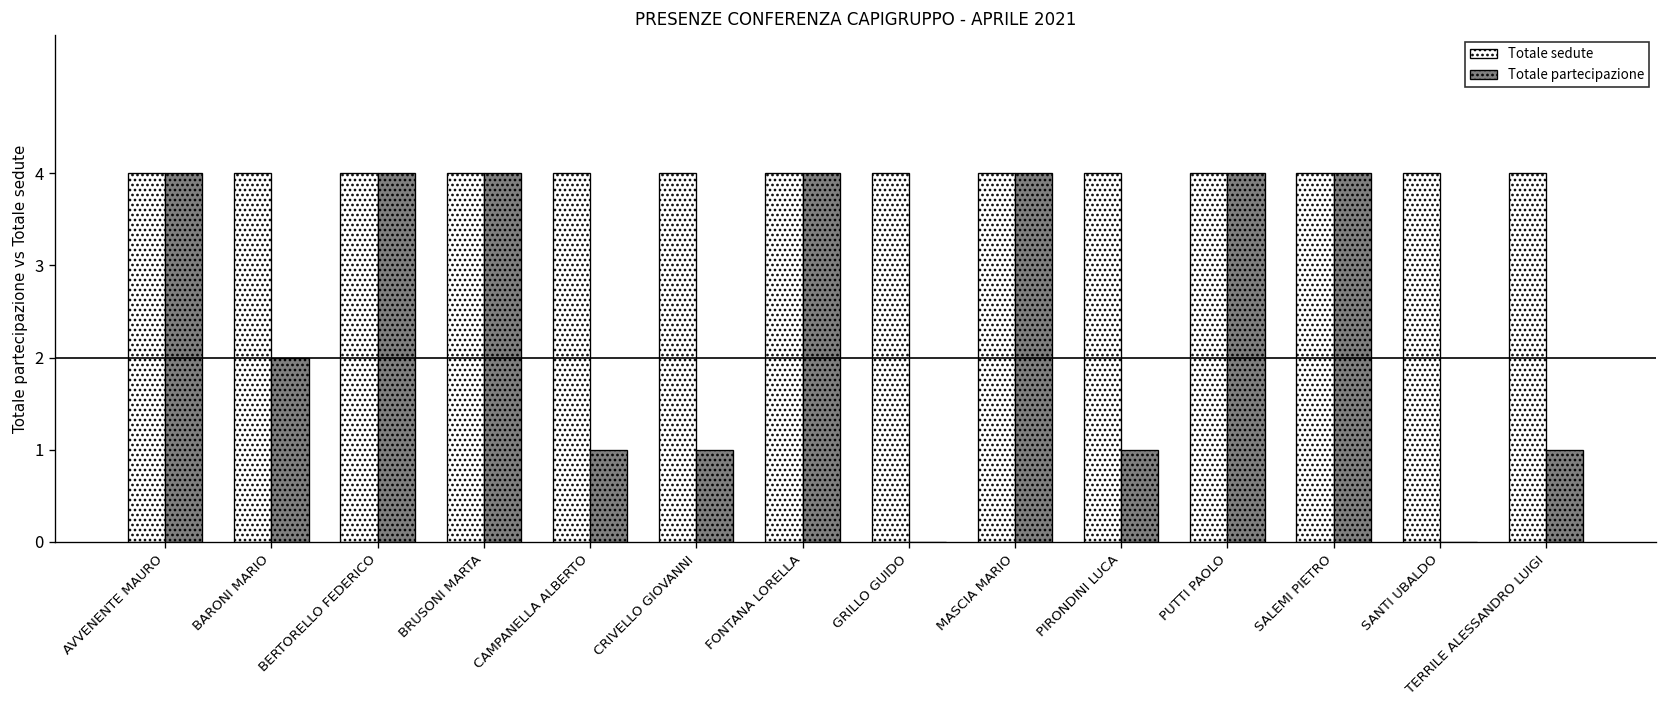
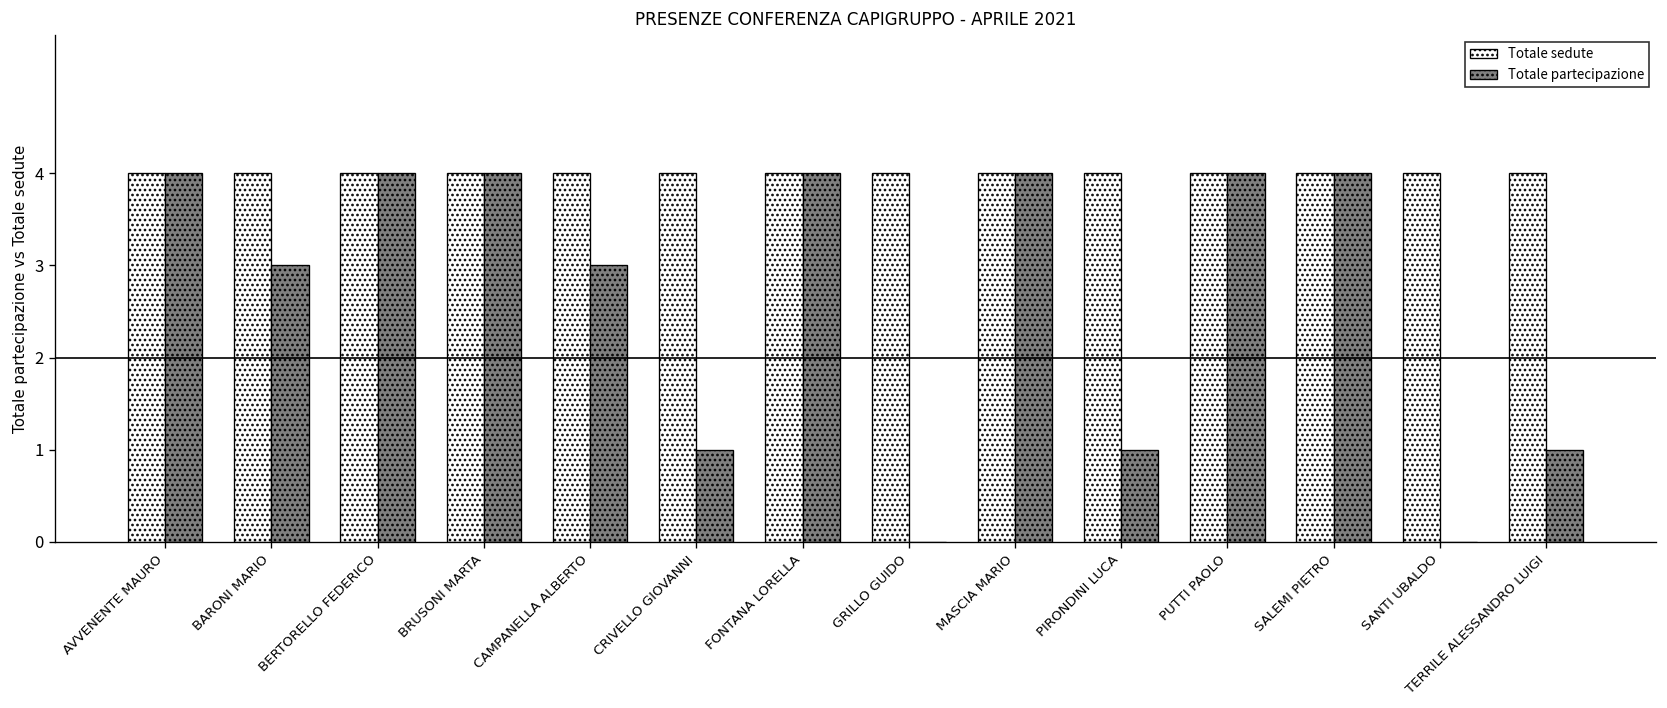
Totale partecipazione, BARONI MARIO: 2 -> 3
Totale partecipazione, CAMPANELLA ALBERTO: 1 -> 3
